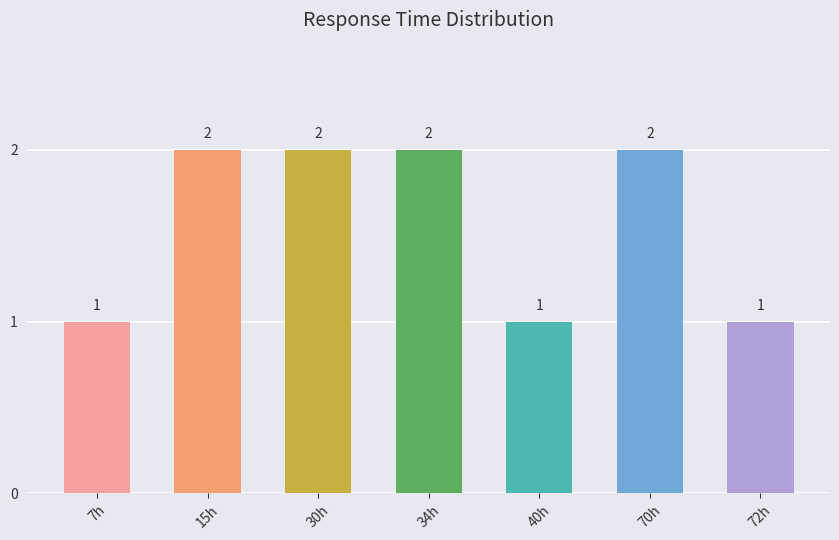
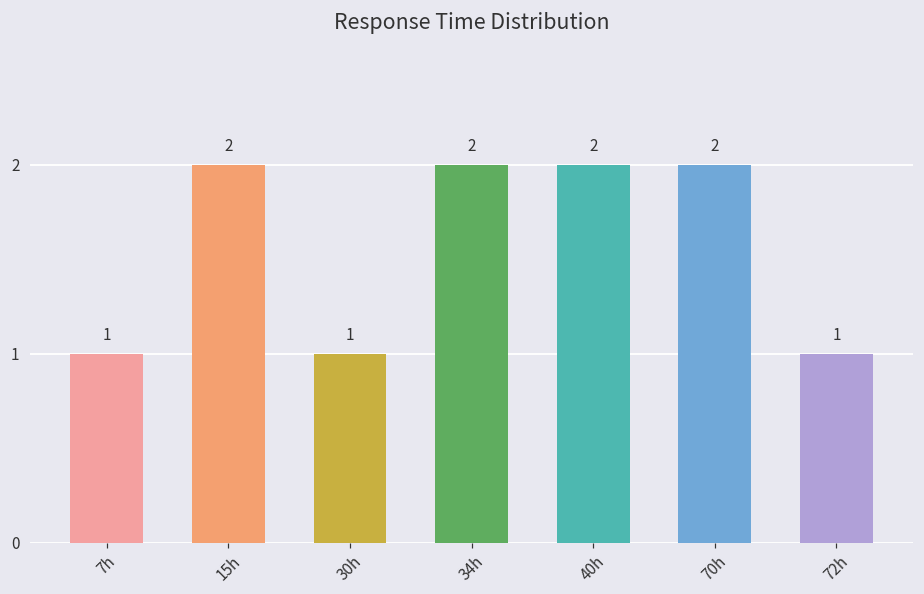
30h: 2 -> 1
40h: 1 -> 2
